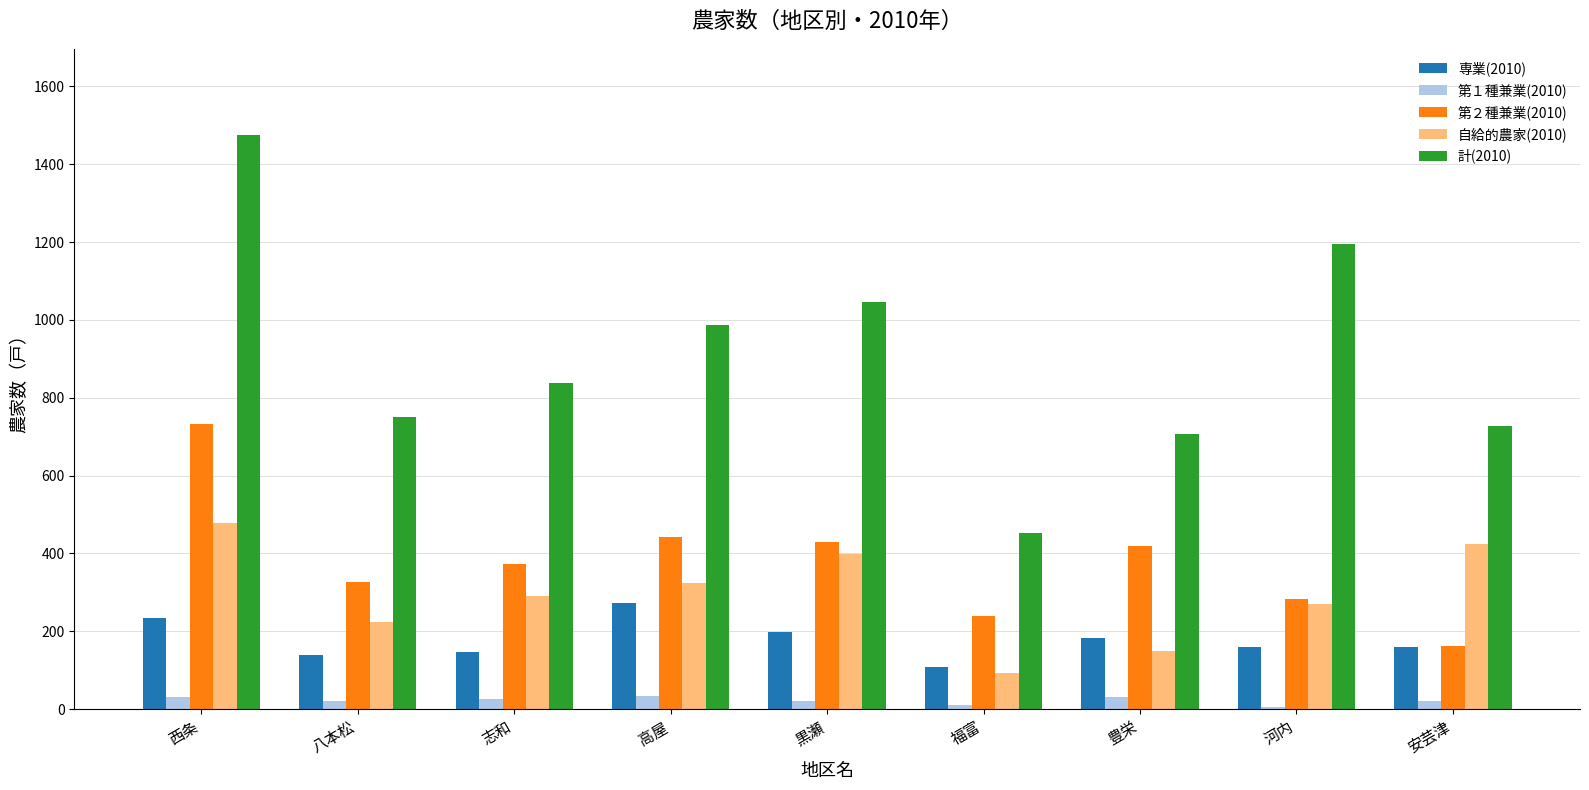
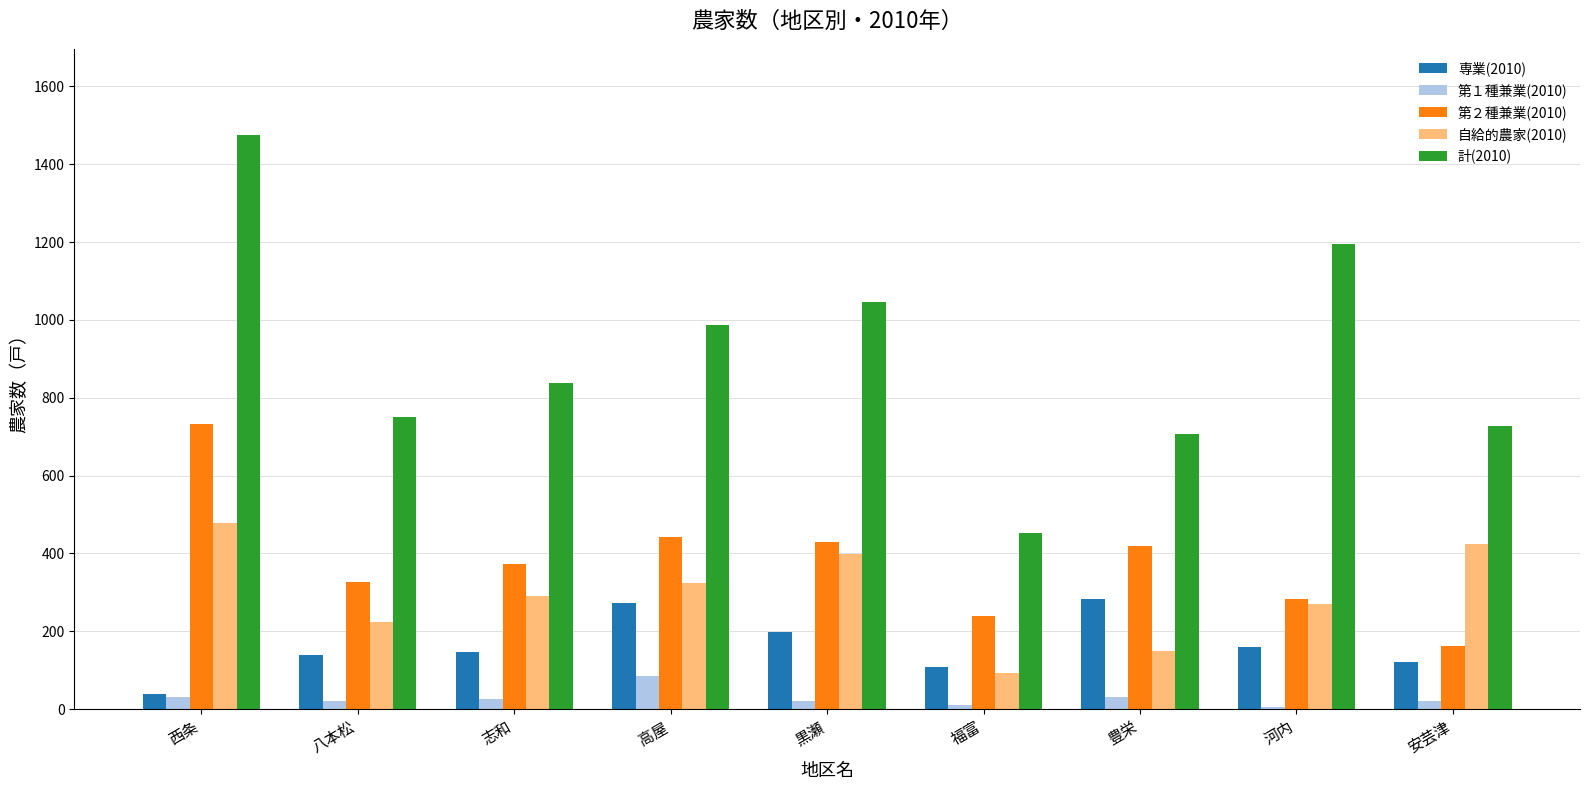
専業(2010), 西条: 240 -> 40
第１種兼業(2010), 高屋: 40 -> 80
専業(2010), 豊栄: 180 -> 280
専業(2010), 安芸津: 160 -> 120
